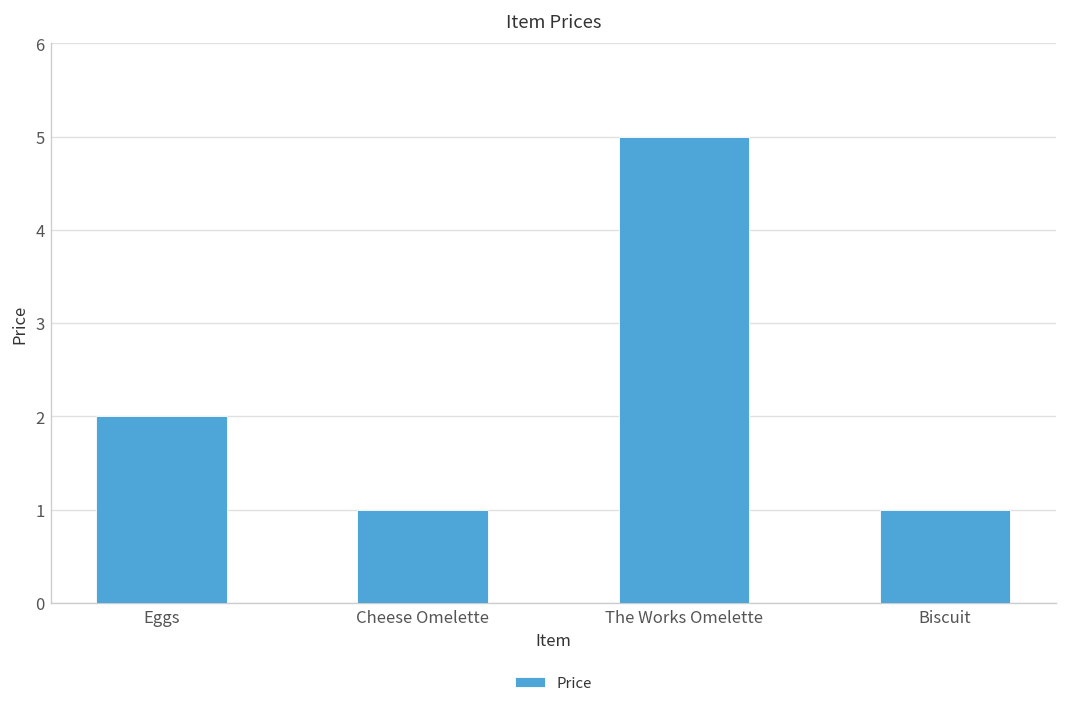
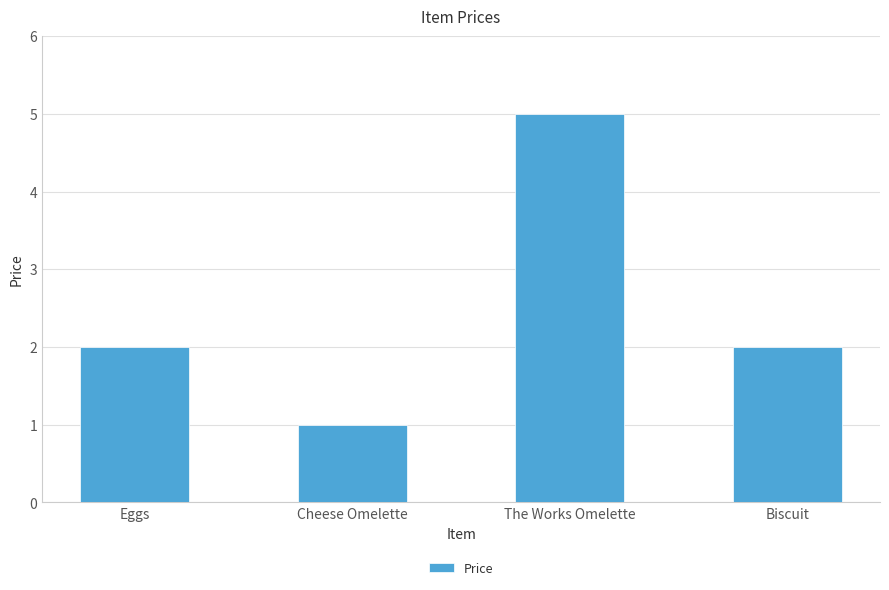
Biscuit: 1 -> 2
